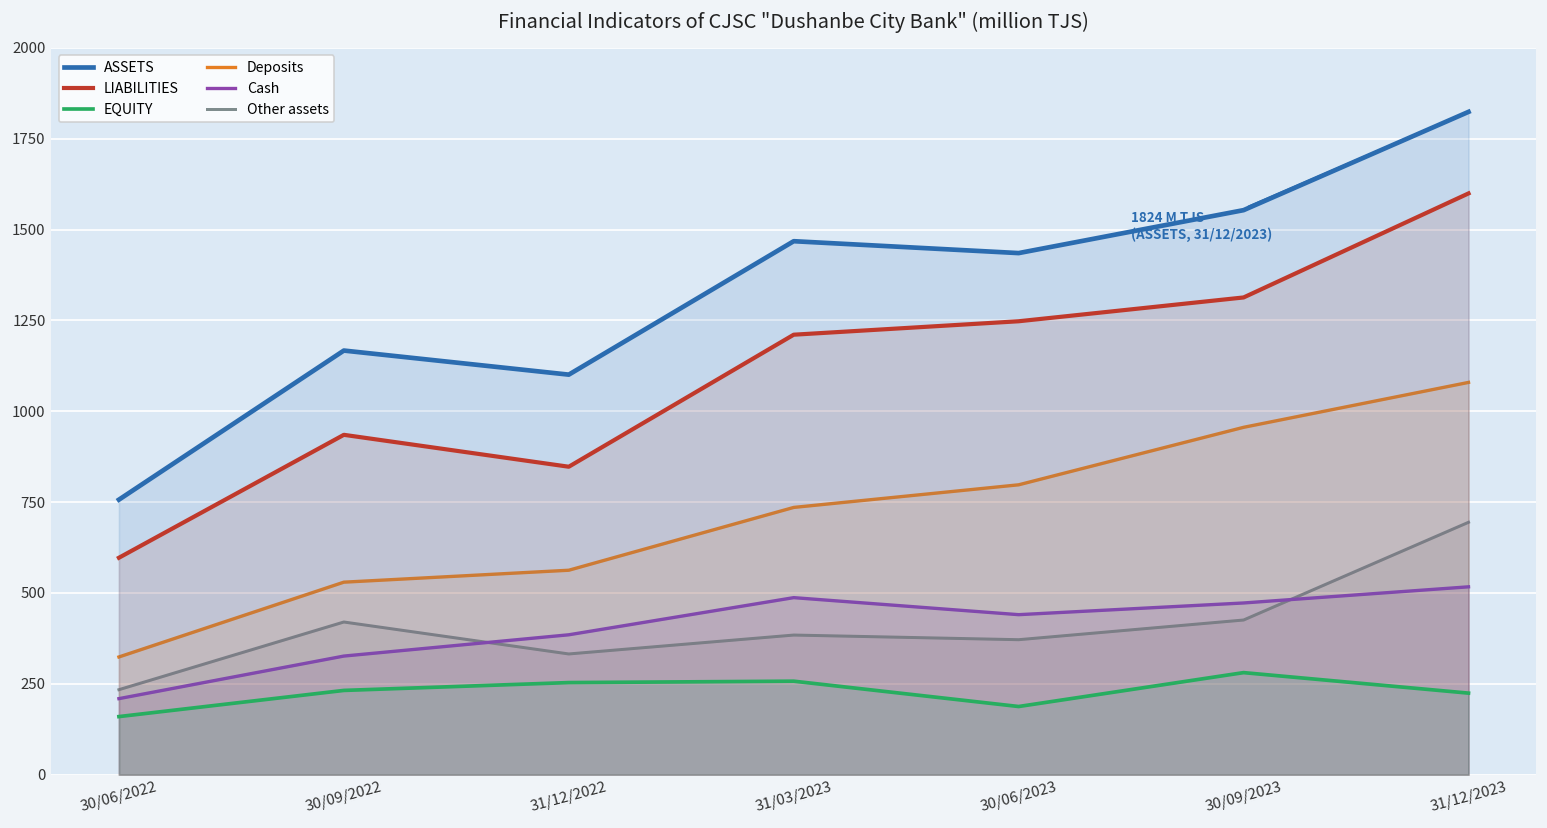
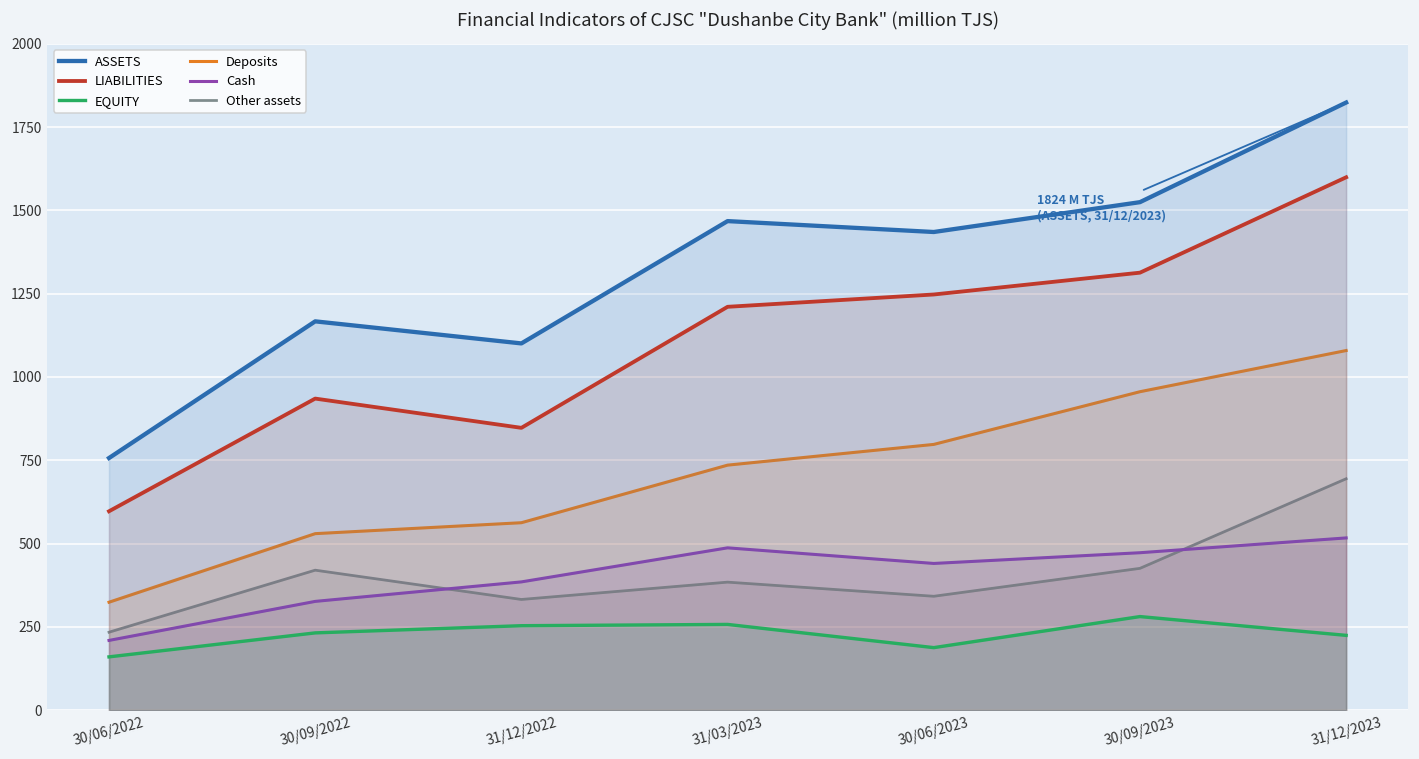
Other assets, 30/06/2023: 370 -> 340
ASSETS, 30/09/2023: 1550 -> 1520
